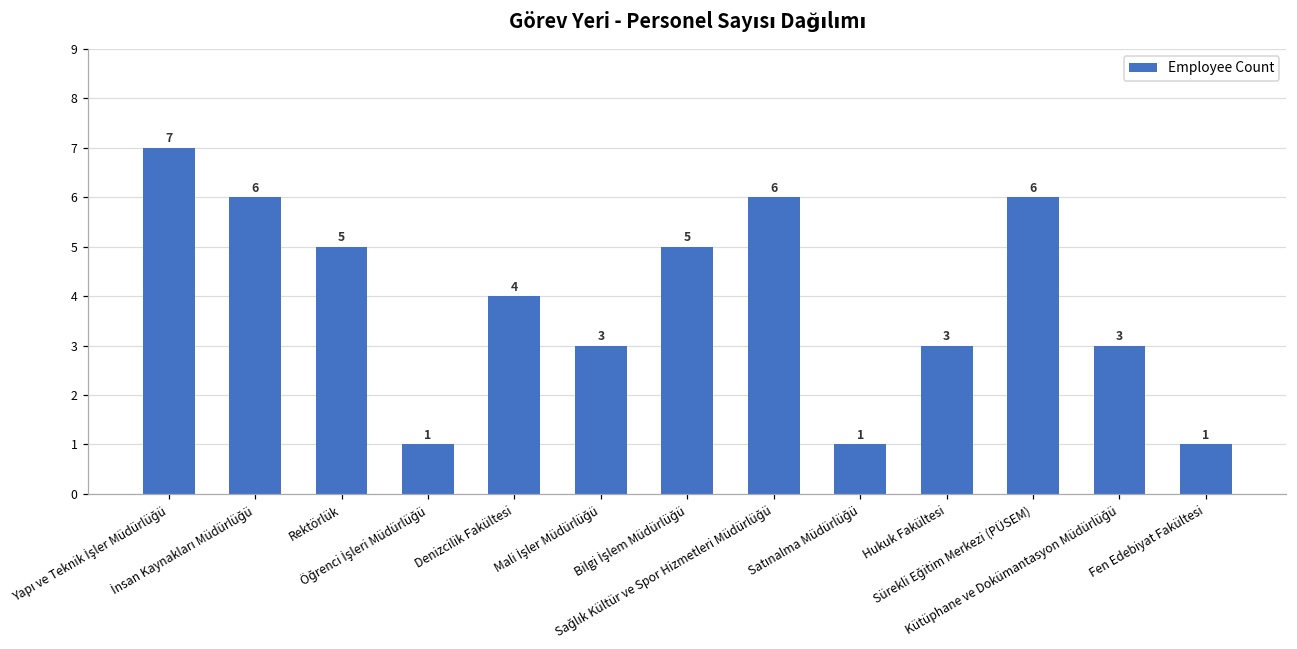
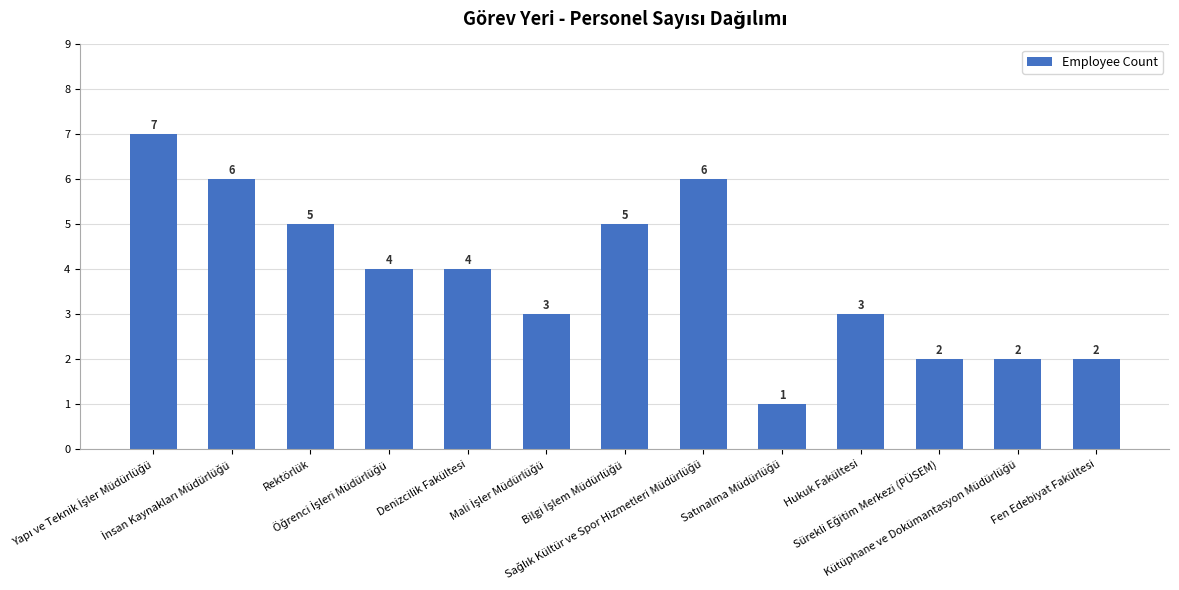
Öğrenci İşleri Müdürlüğü: 1 -> 4
Sürekli Eğitim Merkezi (PÜSEM): 6 -> 2
Kütüphane ve Dokümantasyon Müdürlüğü: 3 -> 2
Fen Edebiyat Fakültesi: 1 -> 2
